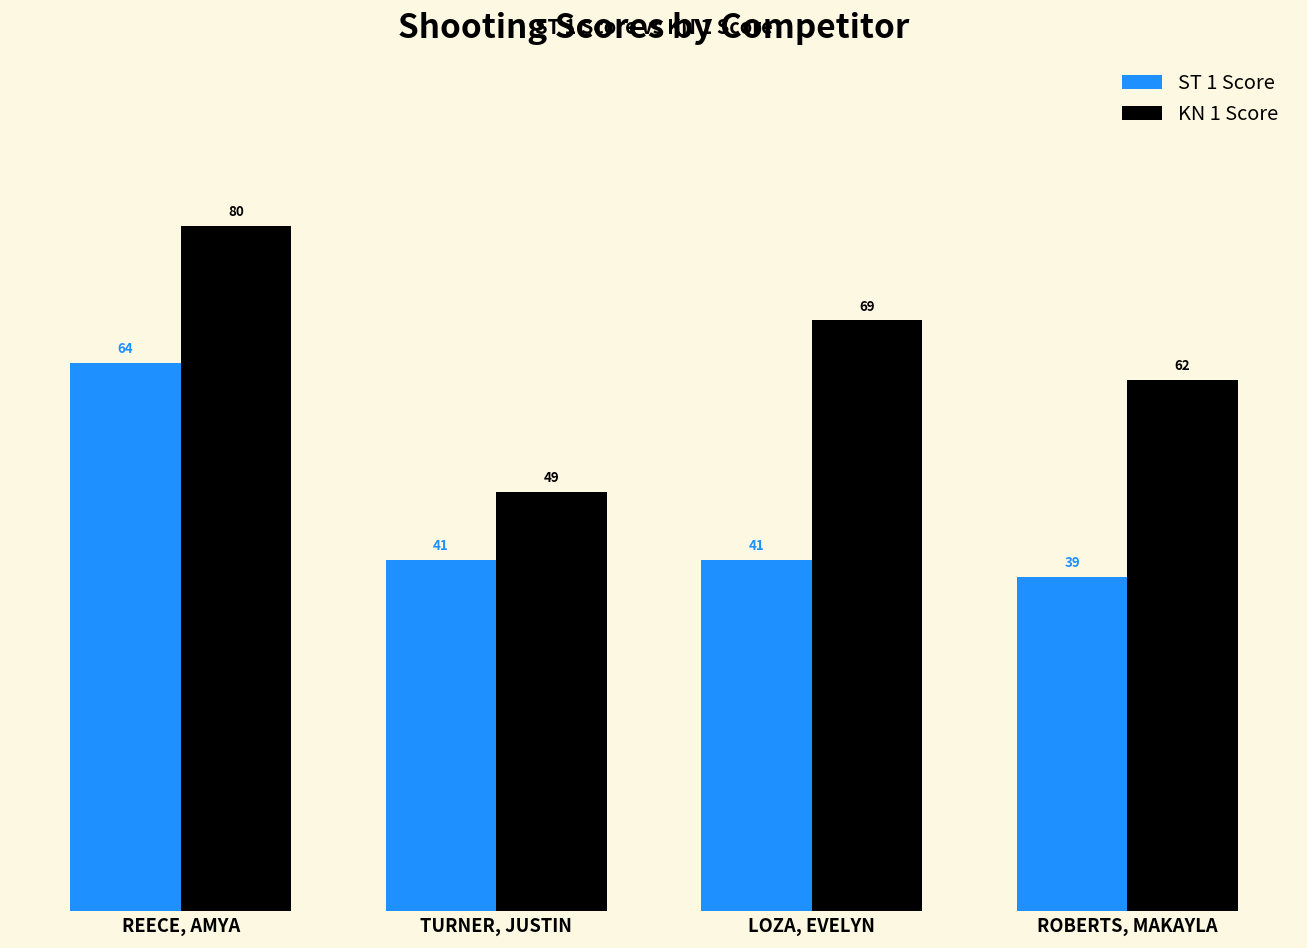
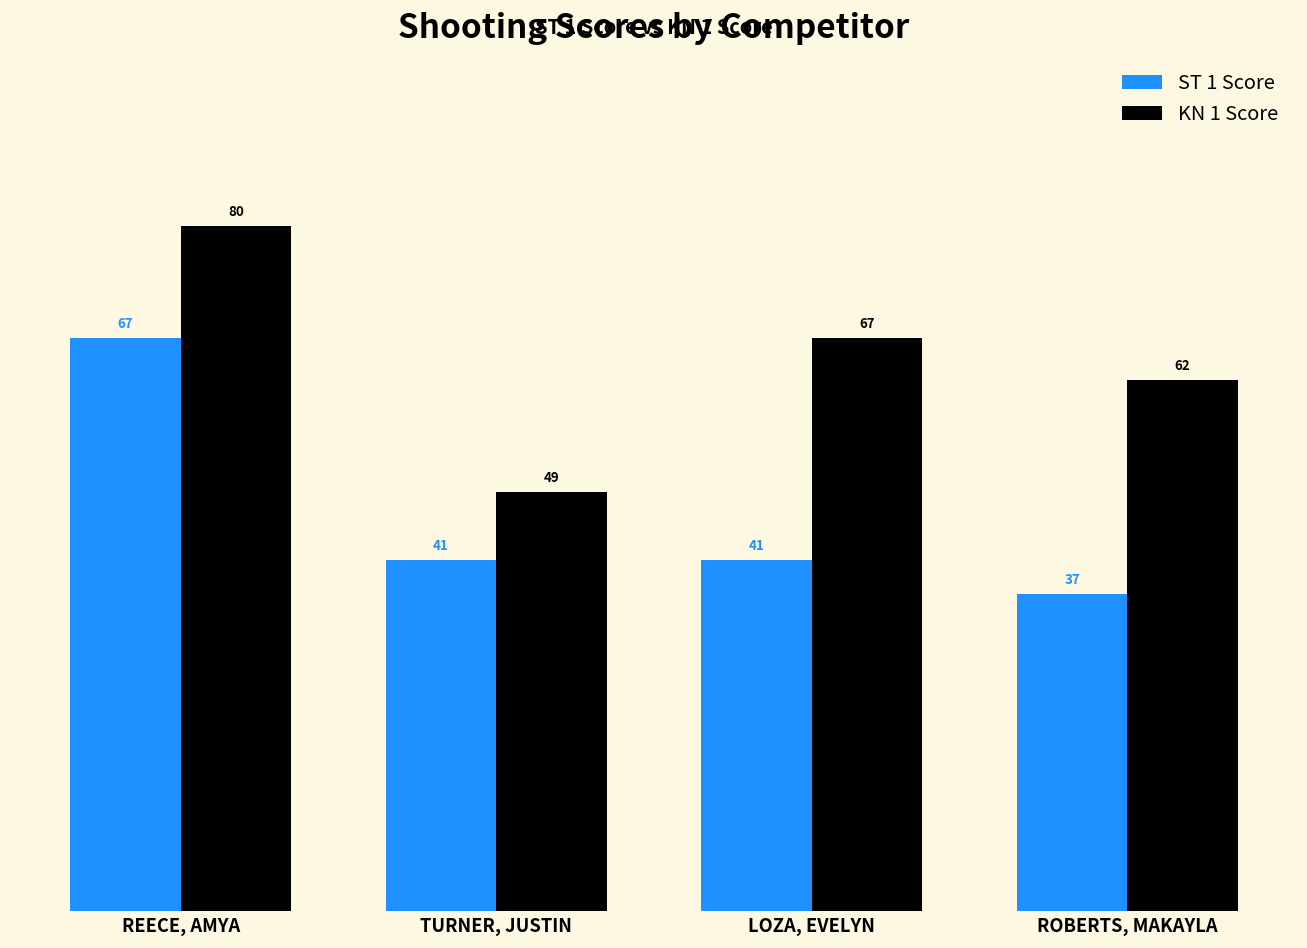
ST 1 Score, REECE, AMYA: 64 -> 67
KN 1 Score, LOZA, EVELYN: 69 -> 67
ST 1 Score, ROBERTS, MAKAYLA: 39 -> 37
